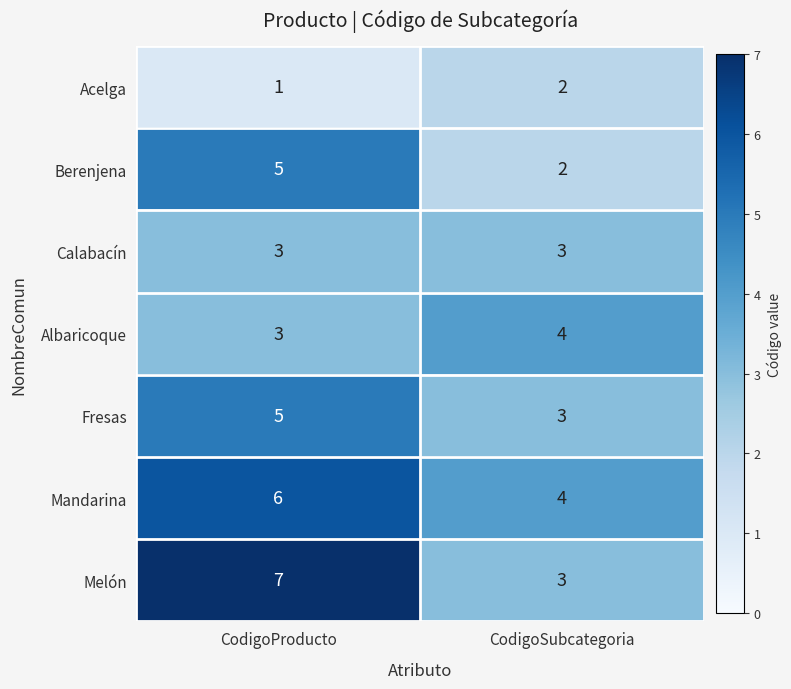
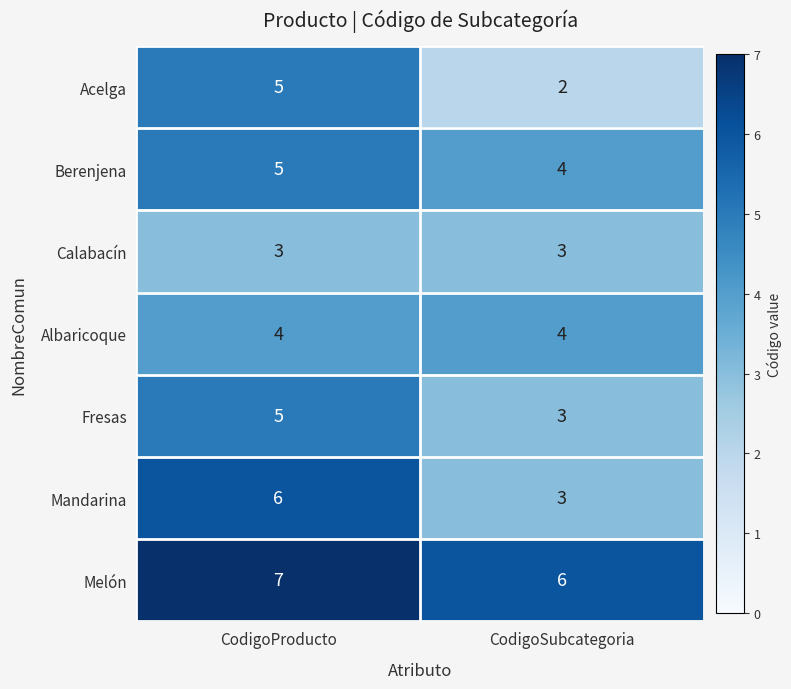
Acelga, CodigoProducto: 1 -> 5
Berenjena, CodigoSubcategoria: 2 -> 4
Albaricoque, CodigoProducto: 3 -> 4
Mandarina, CodigoSubcategoria: 4 -> 3
Melón, CodigoSubcategoria: 3 -> 6
